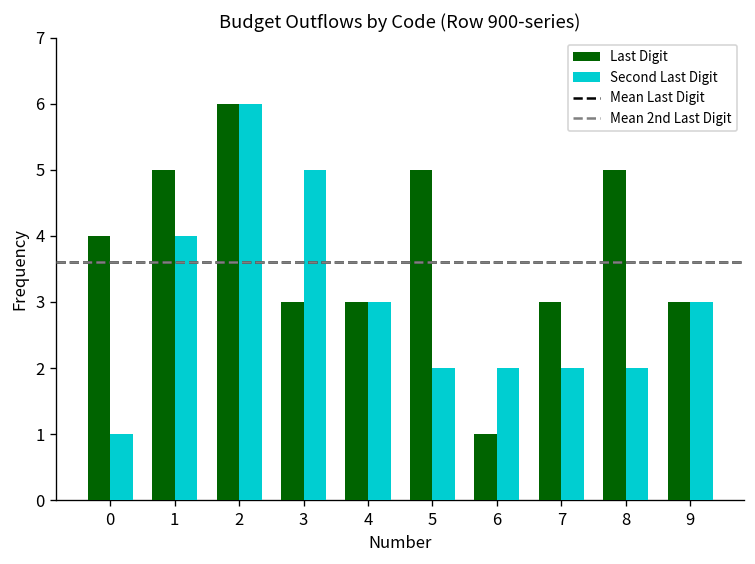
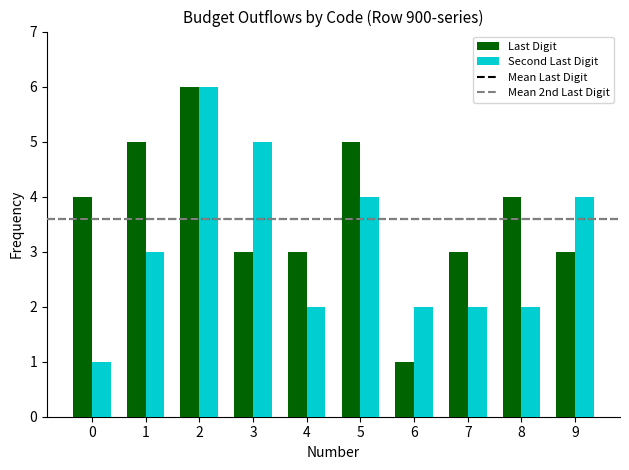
Second Last Digit, 1: 4 -> 3
Second Last Digit, 4: 3 -> 2
Second Last Digit, 5: 2 -> 4
Last Digit, 8: 5 -> 4
Second Last Digit, 9: 3 -> 4
